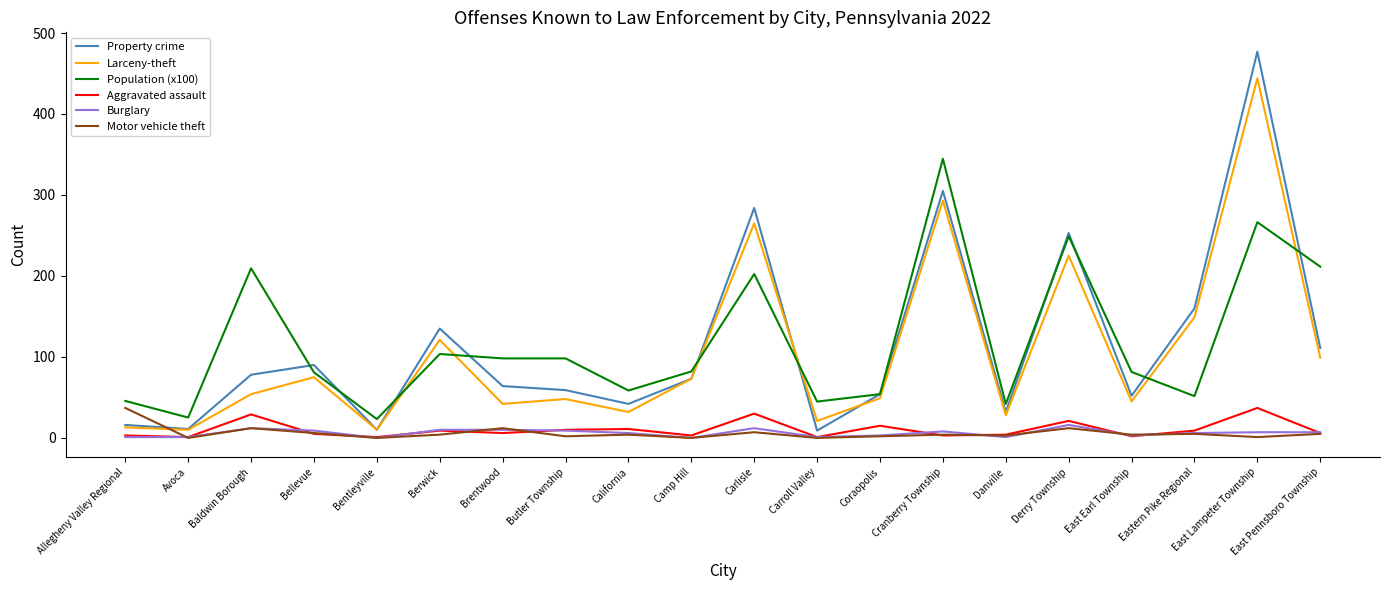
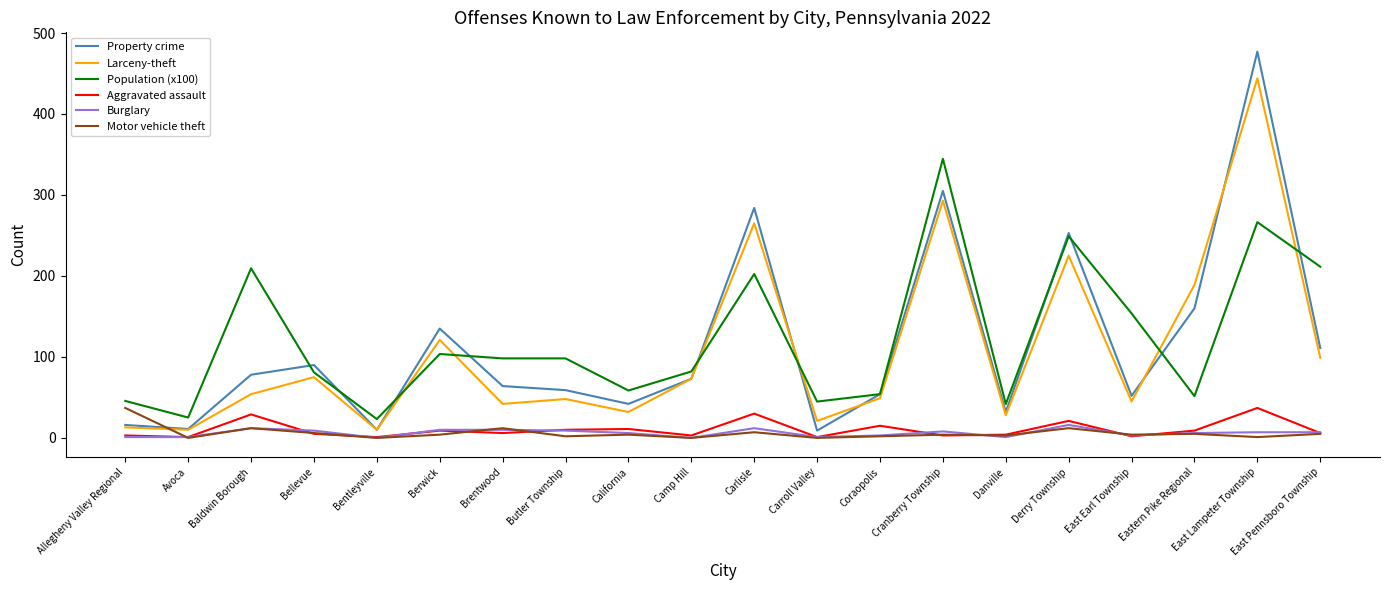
Population (x100), East Earl Township: 80 -> 150
Larceny-theft, Eastern Pike Regional: 150 -> 190
